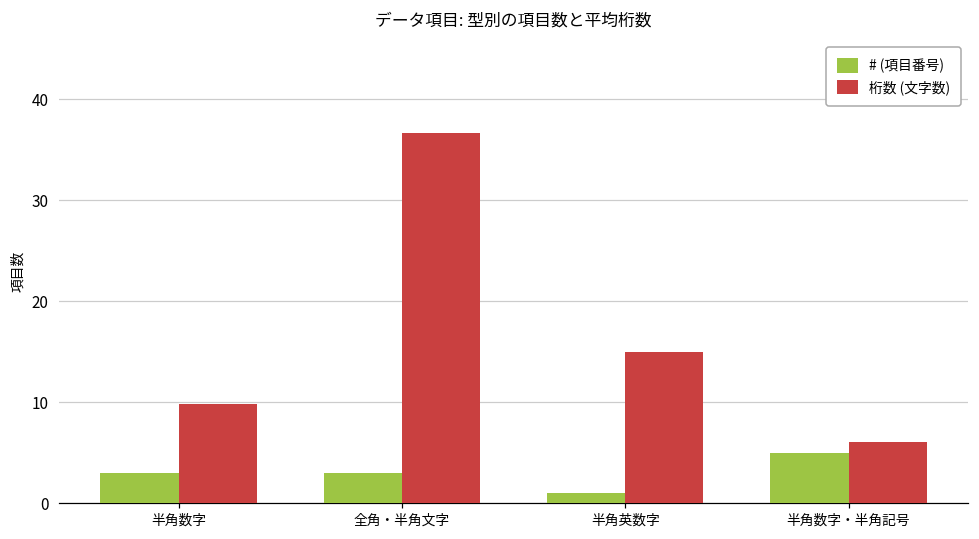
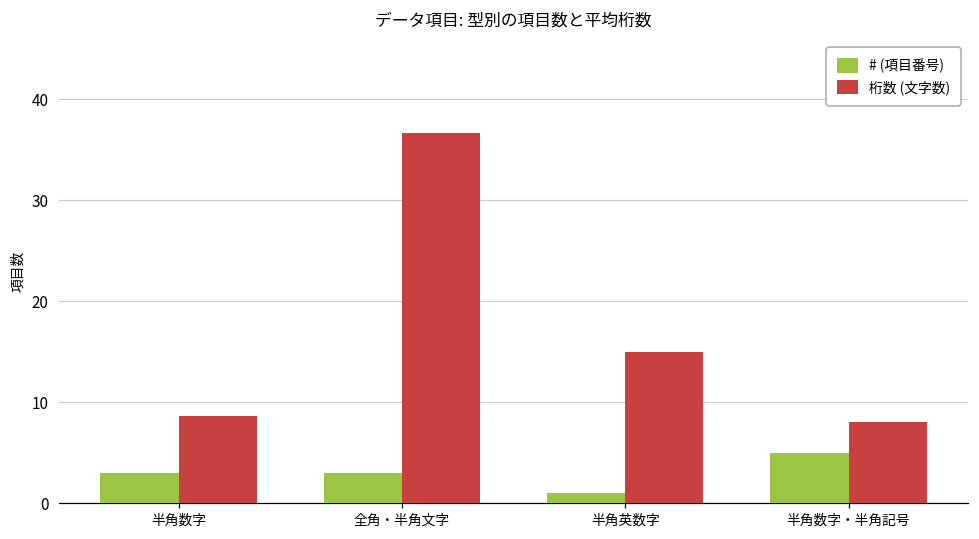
桁数 (文字数), 半角数字: 10 -> 9
桁数 (文字数), 半角数字・半角記号: 6 -> 8
